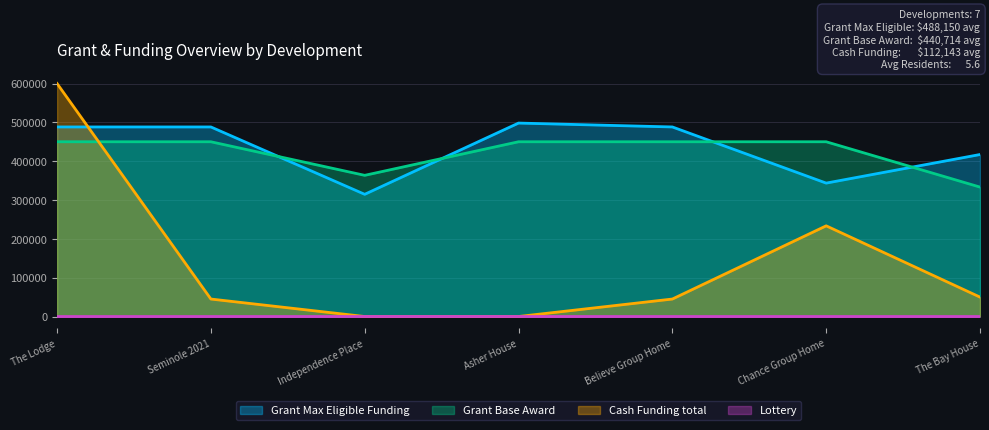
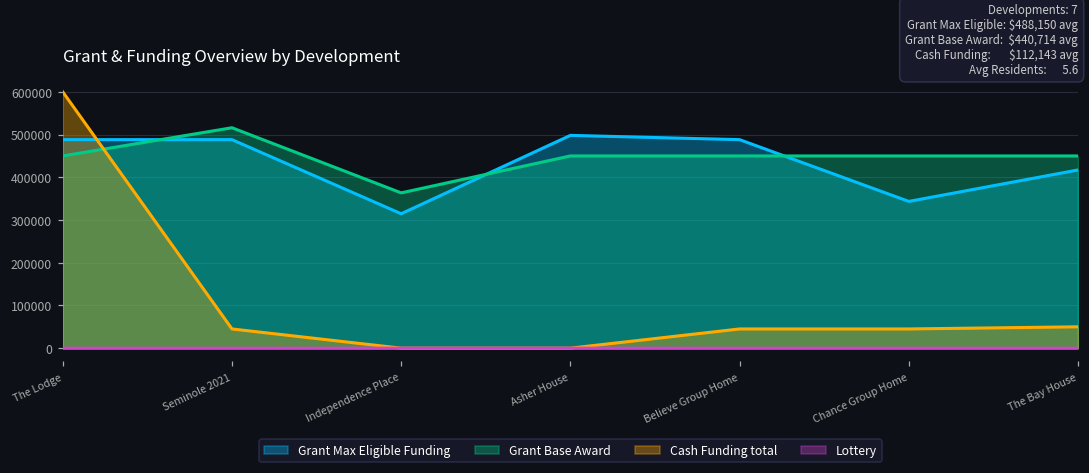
Grant Base Award, Seminole 2021: 450000 -> 520000
Cash Funding total, Chance Group Home: 230000 -> 50000
Grant Base Award, The Bay House: 330000 -> 450000
